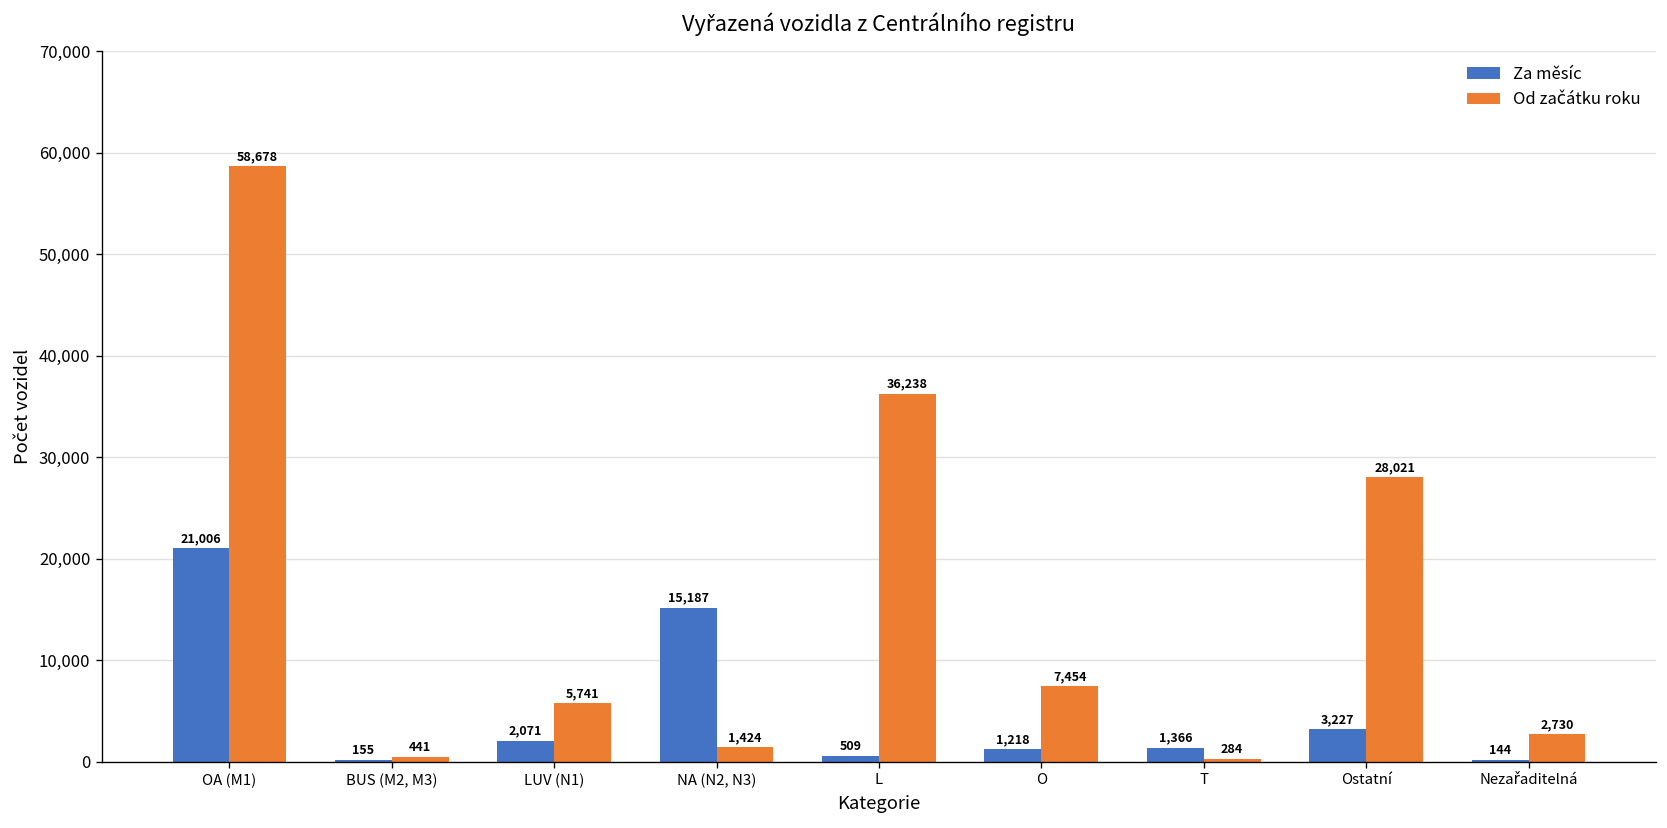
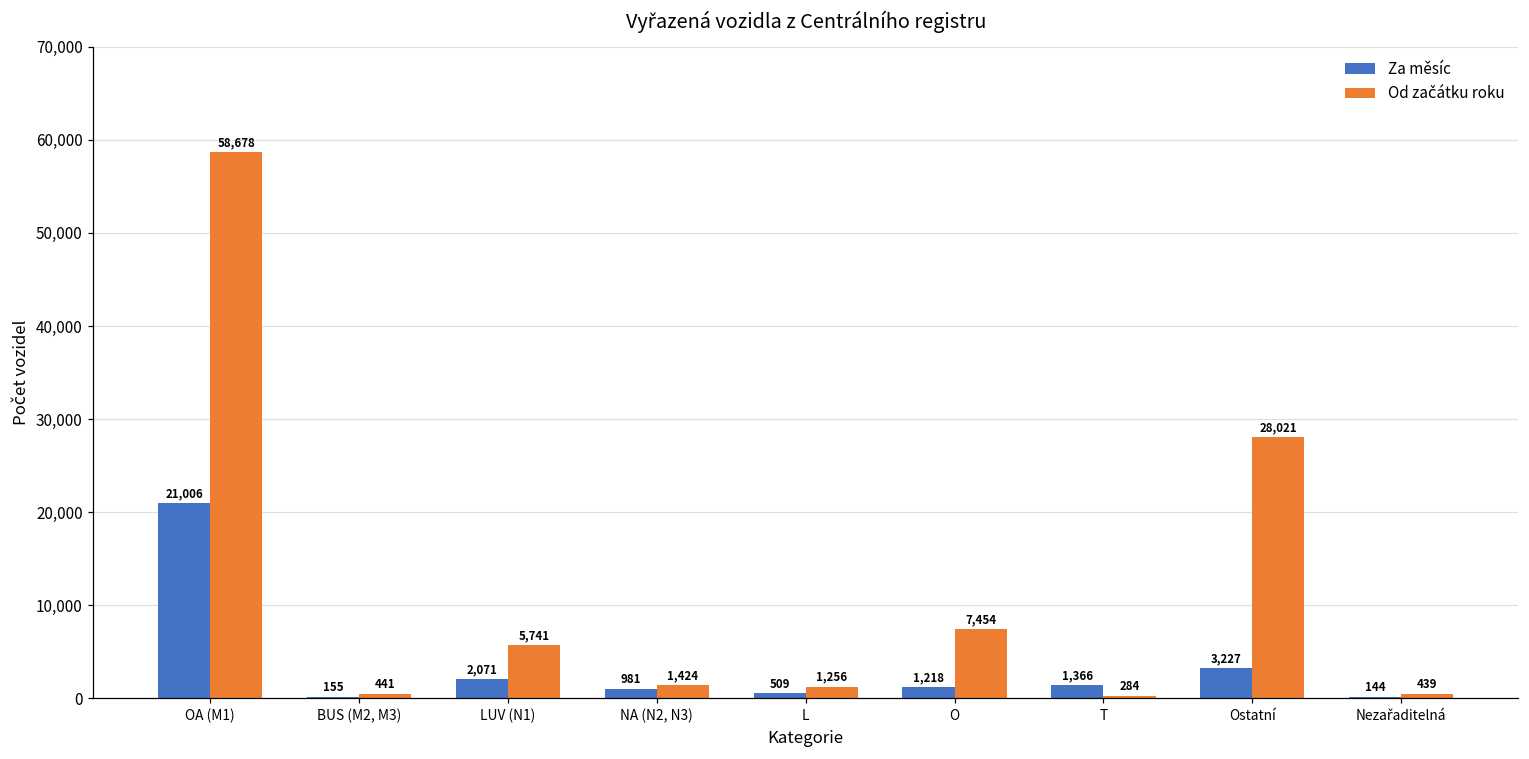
Za měsíc, NA (N2, N3): 15,187 -> 981
Od začátku roku, L: 36,238 -> 1,256
Od začátku roku, Nezařaditelná: 2,730 -> 439
